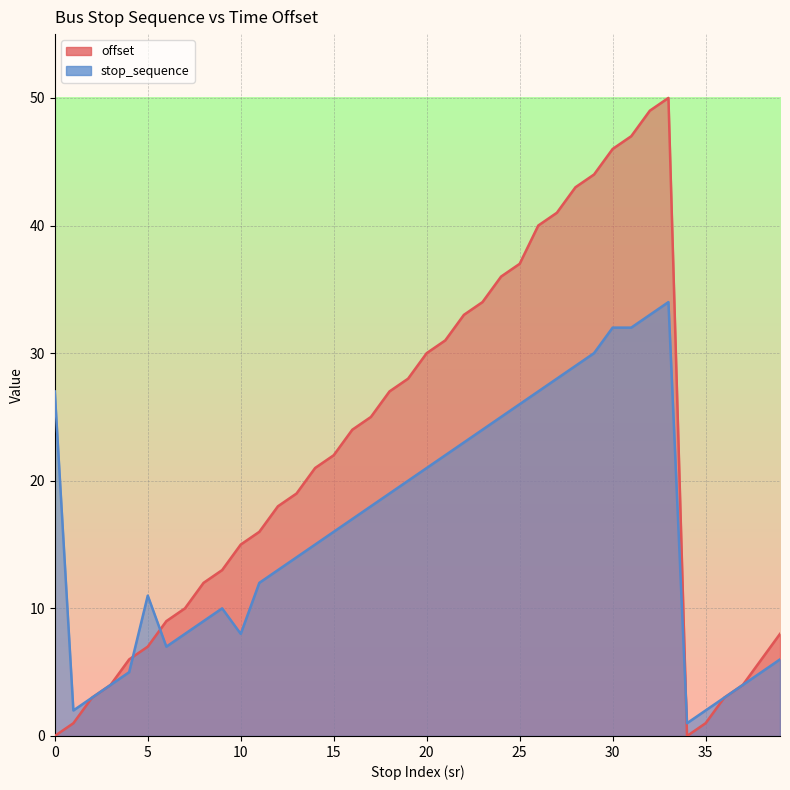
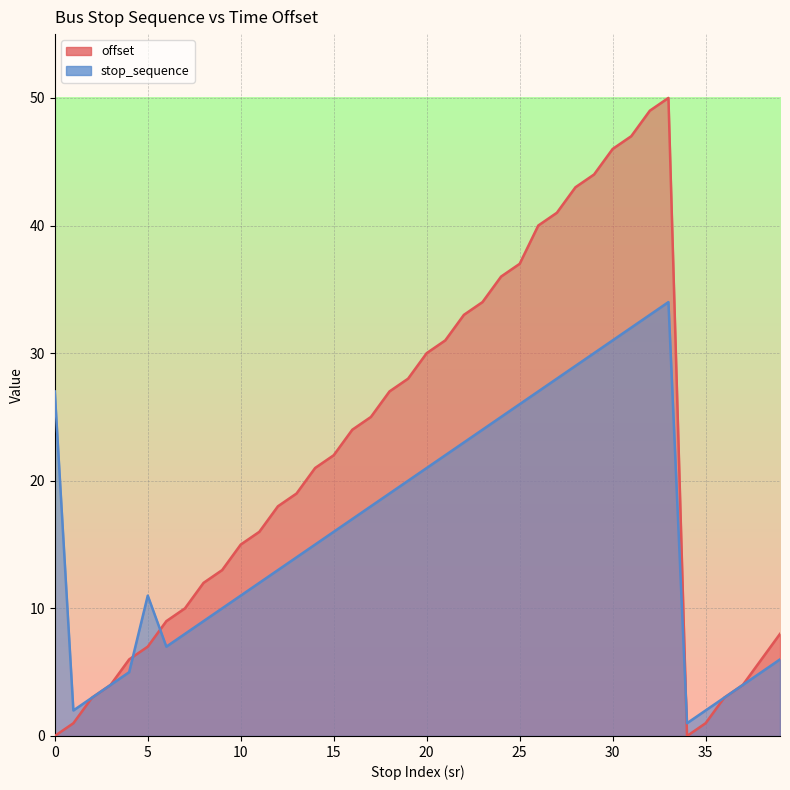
stop_sequence, 10: 8 -> 11
stop_sequence, 30: 32 -> 31
